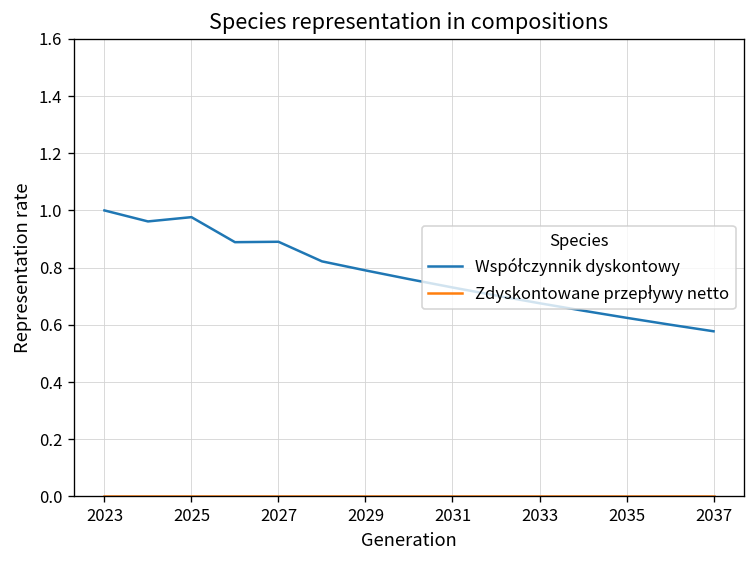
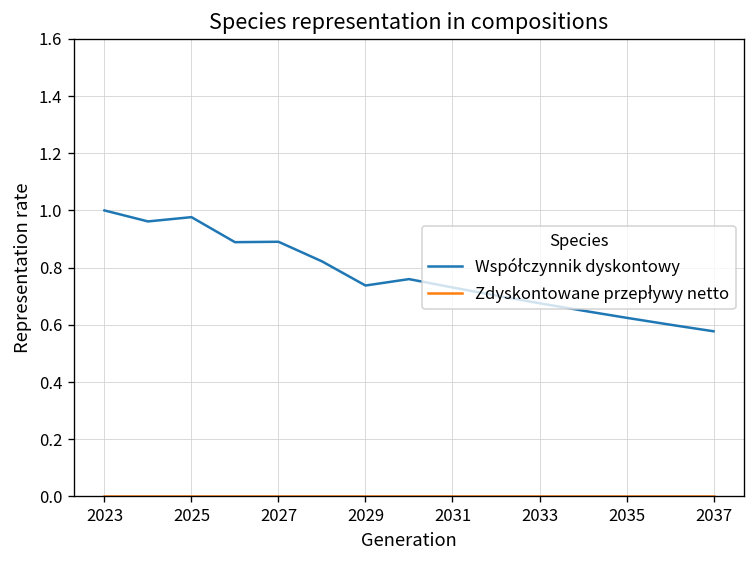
Współczynnik dyskontowy, 2029: 0.79 -> 0.74
